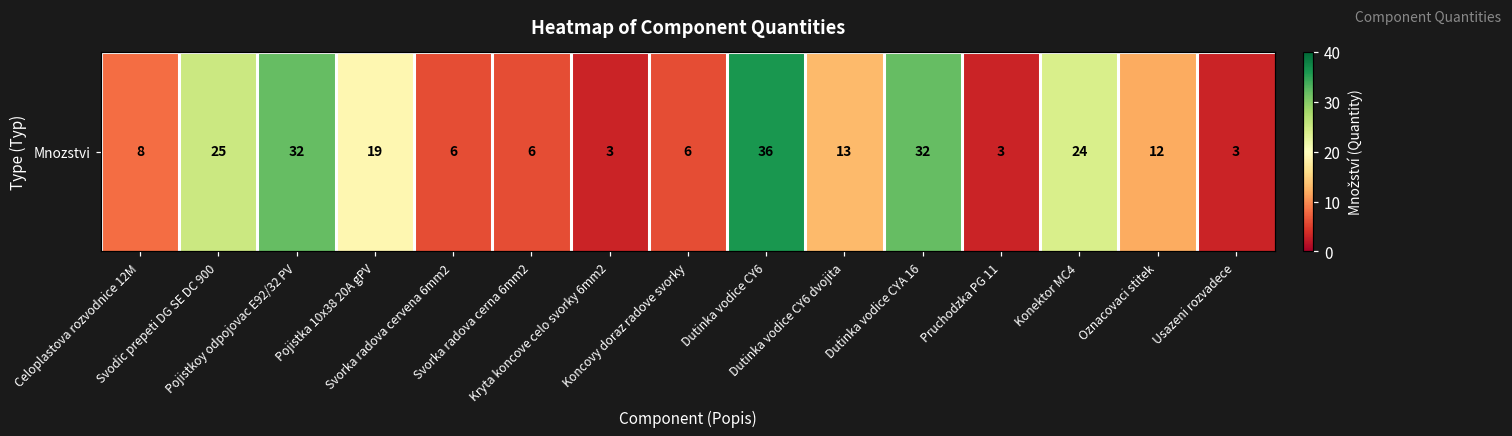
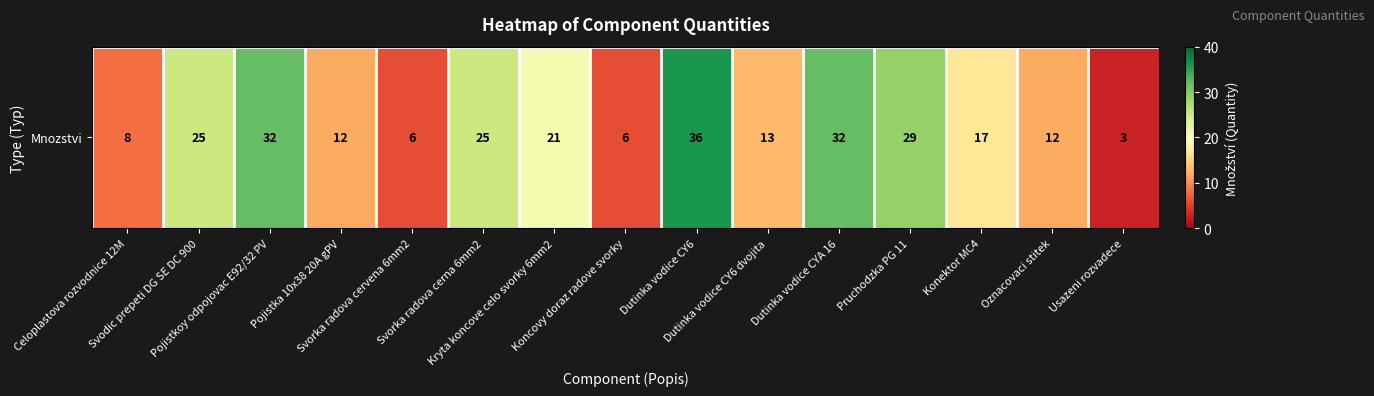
Mnozstvi, Pojistka 10x38 20A gPV: 19 -> 12
Mnozstvi, Svorka radova cerna 6mm2: 6 -> 25
Mnozstvi, Kryta koncove celo svorky 6mm2: 3 -> 21
Mnozstvi, Pruchodzka PG 11: 3 -> 29
Mnozstvi, Konektor MC4: 24 -> 17
